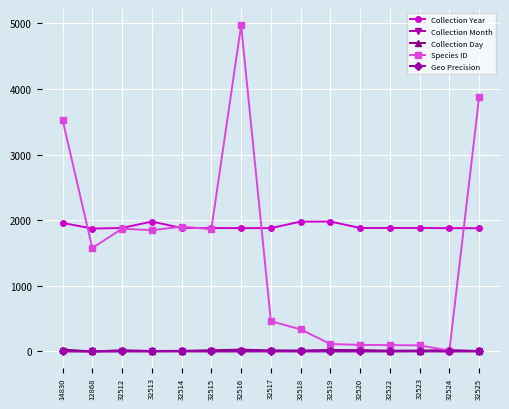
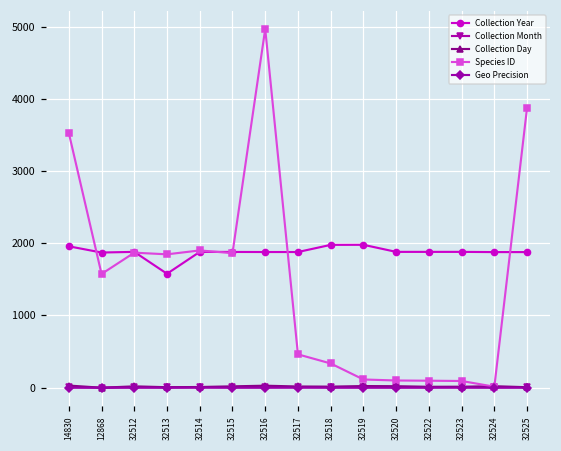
Collection Year, 32513: 2000 -> 1600
